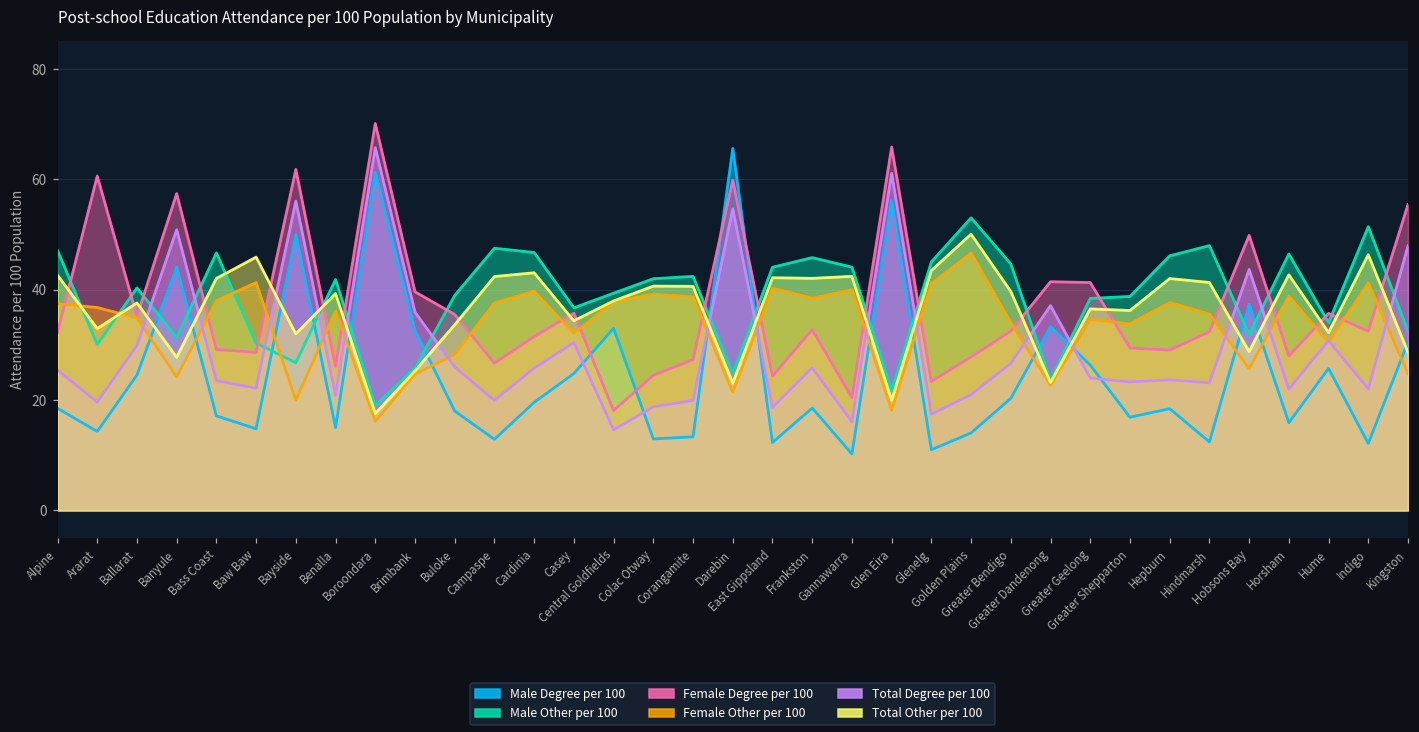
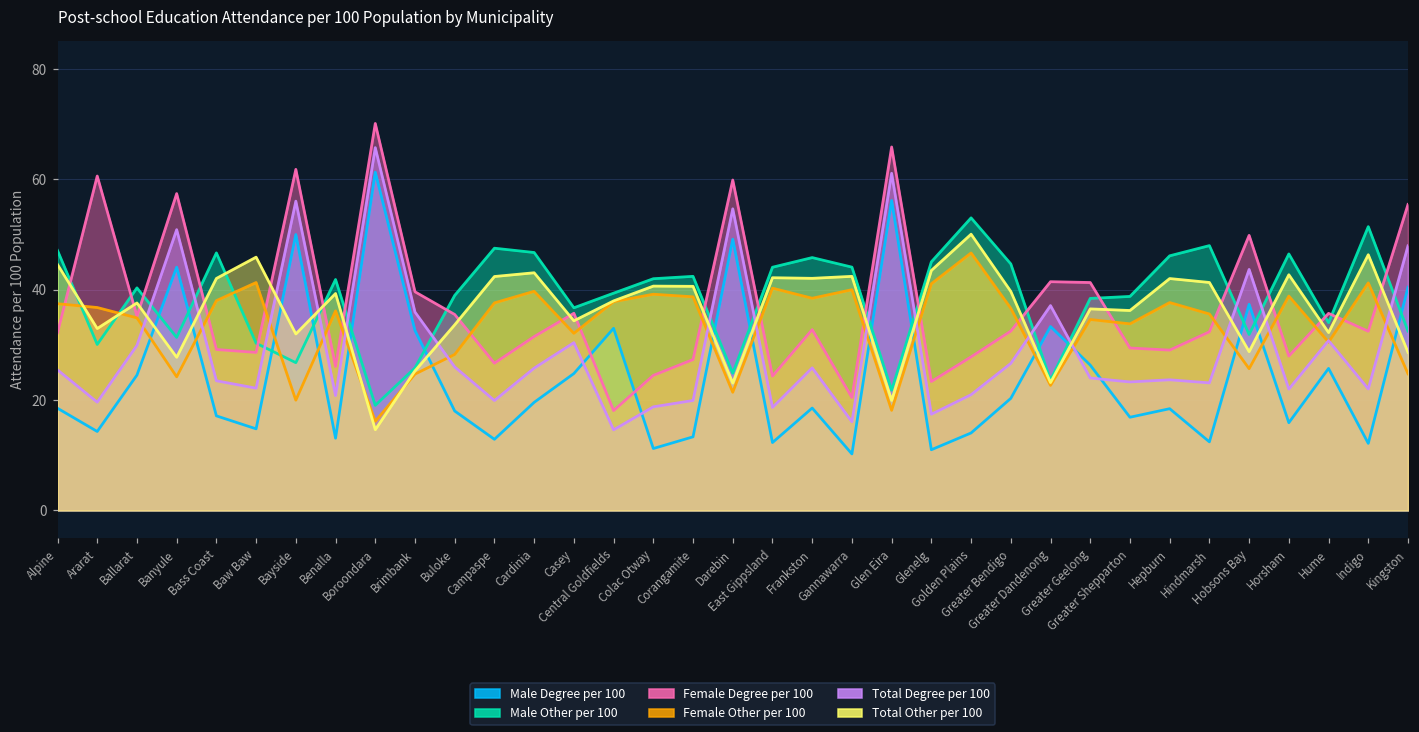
Total Other per 100, Alpine: 43 -> 45
Male Degree per 100, Benalla: 15 -> 13
Total Other per 100, Boroondara: 18 -> 15
Male Degree per 100, Colac Otway: 13 -> 11
Male Degree per 100, Darebin: 66 -> 49
Female Other per 100, Greater Bendigo: 34 -> 37
Male Degree per 100, Kingston: 31 -> 40
